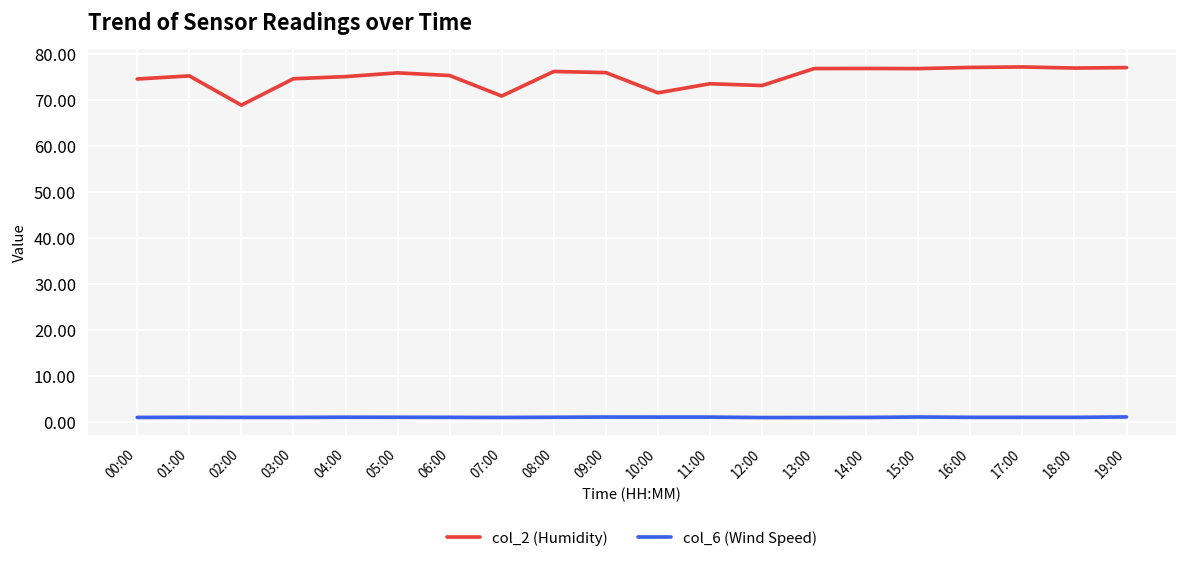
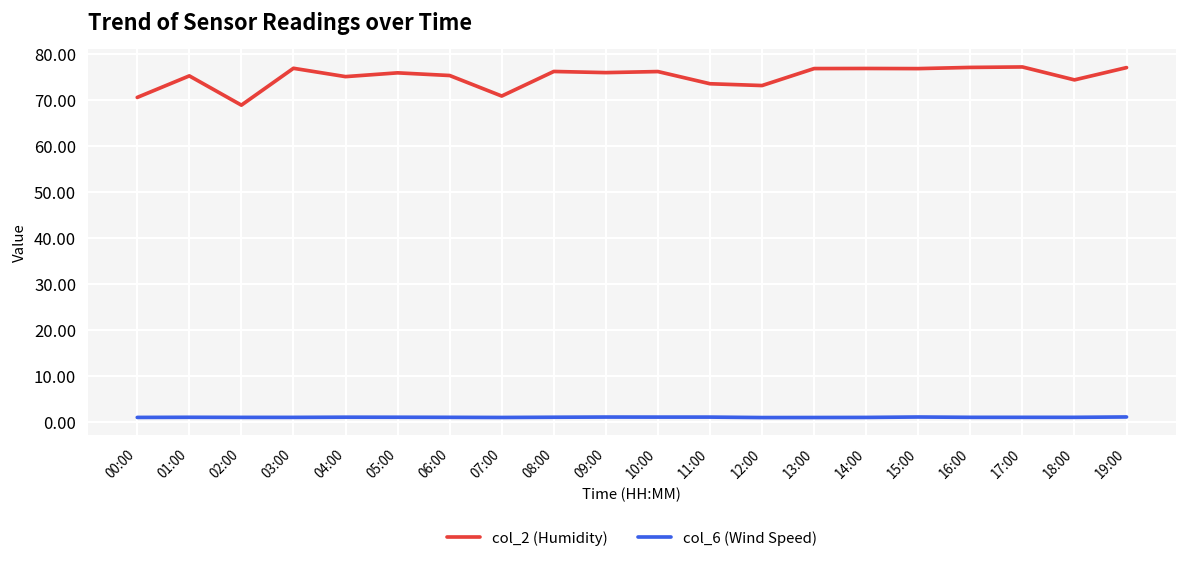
col_2 (Humidity), 00:00: 75 -> 71
col_2 (Humidity), 03:00: 75 -> 77
col_2 (Humidity), 10:00: 72 -> 76
col_2 (Humidity), 18:00: 77 -> 74
